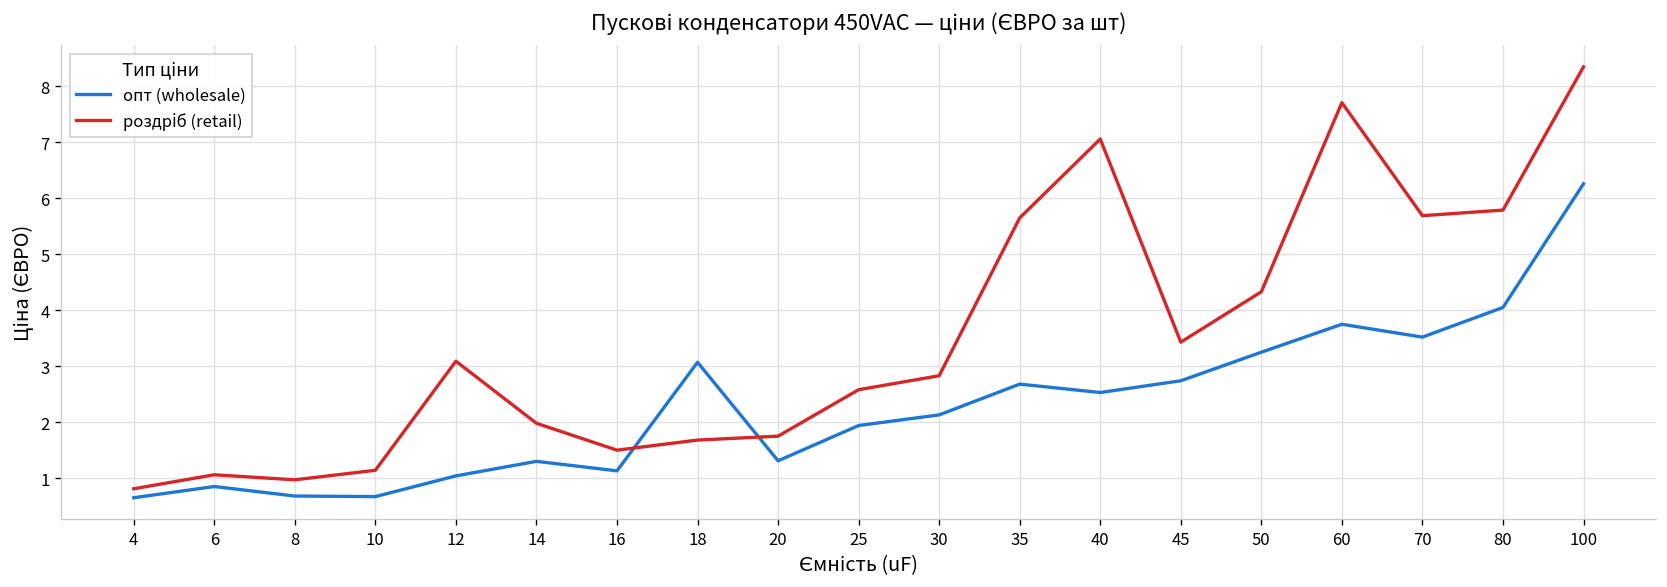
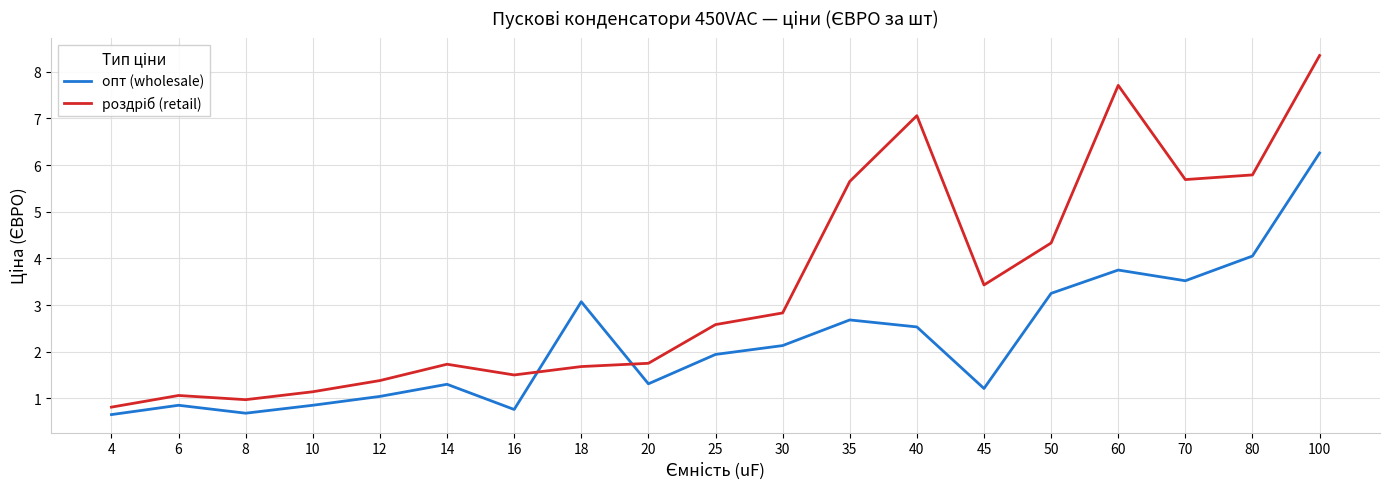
опт (wholesale), 10: 0.7 -> 0.9
роздріб (retail), 12: 3.1 -> 1.4
роздріб (retail), 14: 2.0 -> 1.7
опт (wholesale), 16: 1.1 -> 0.8
опт (wholesale), 45: 2.7 -> 1.2
